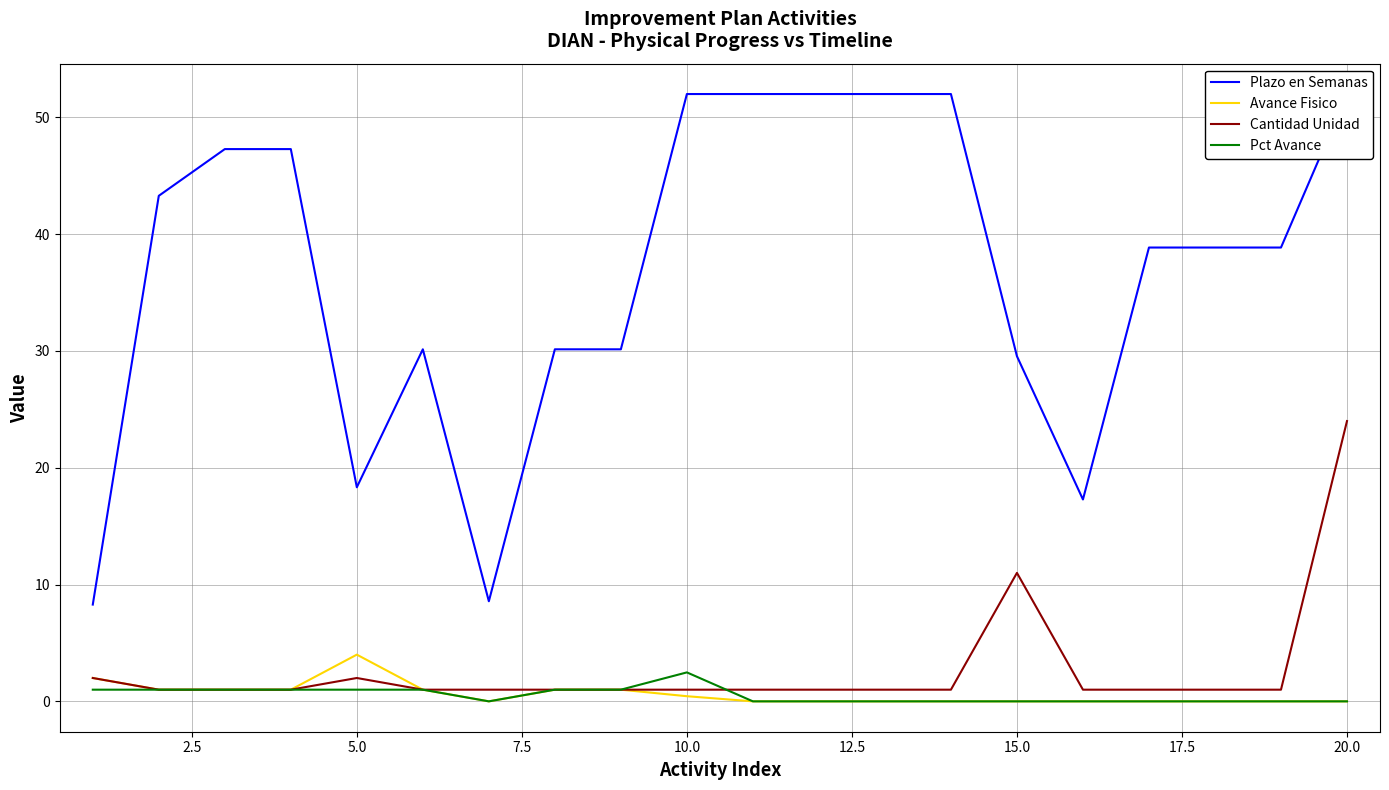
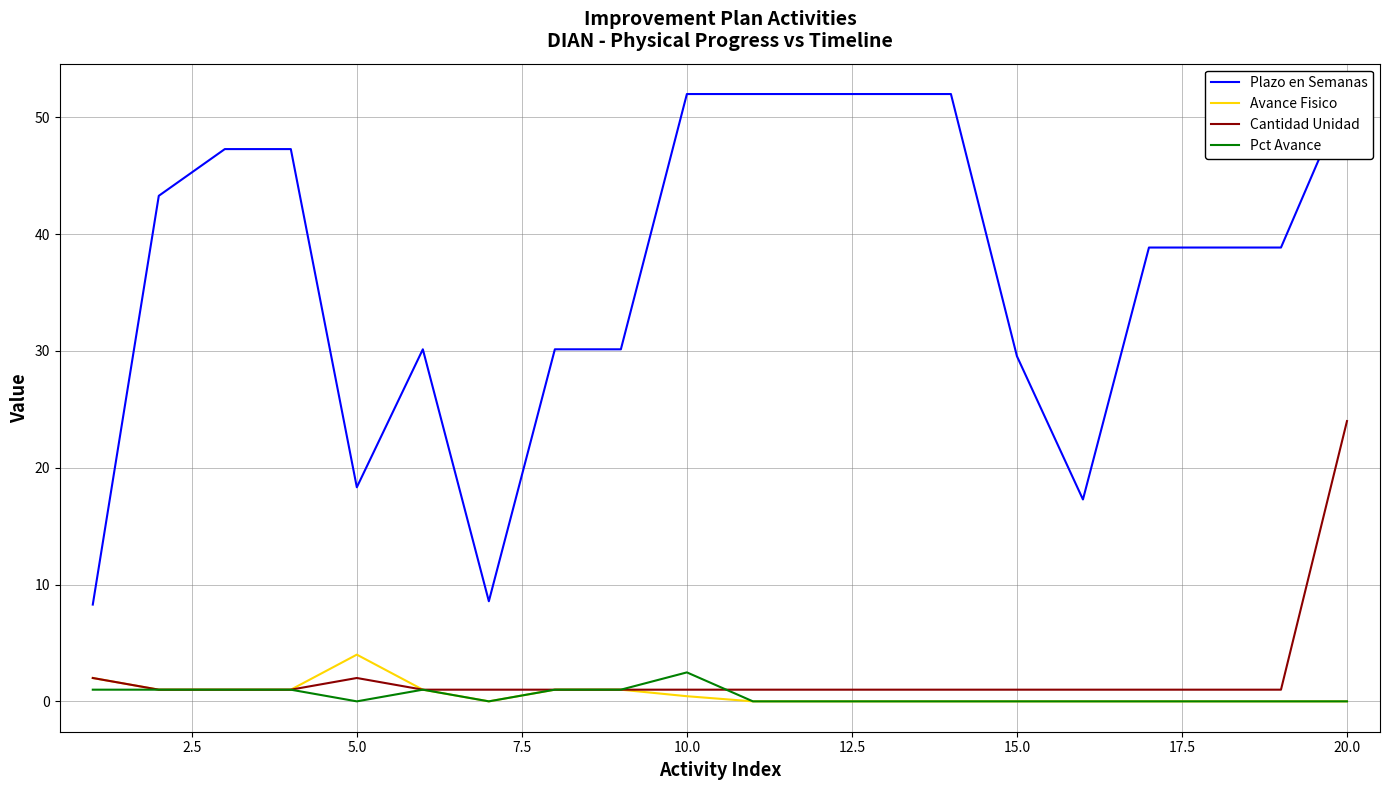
Pct Avance, 5.0: 1 -> 0
Cantidad Unidad, 15.0: 11 -> 1
